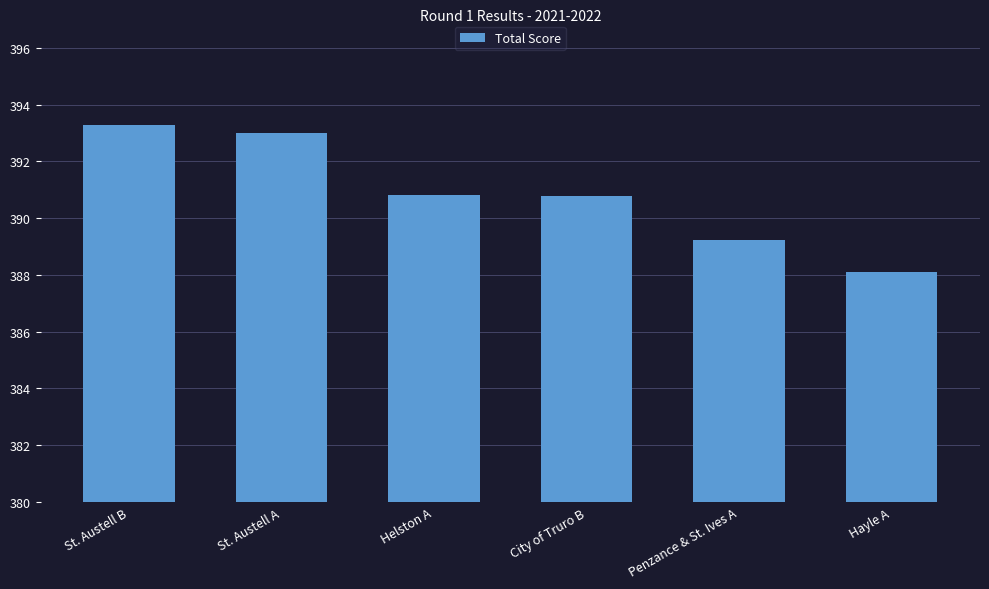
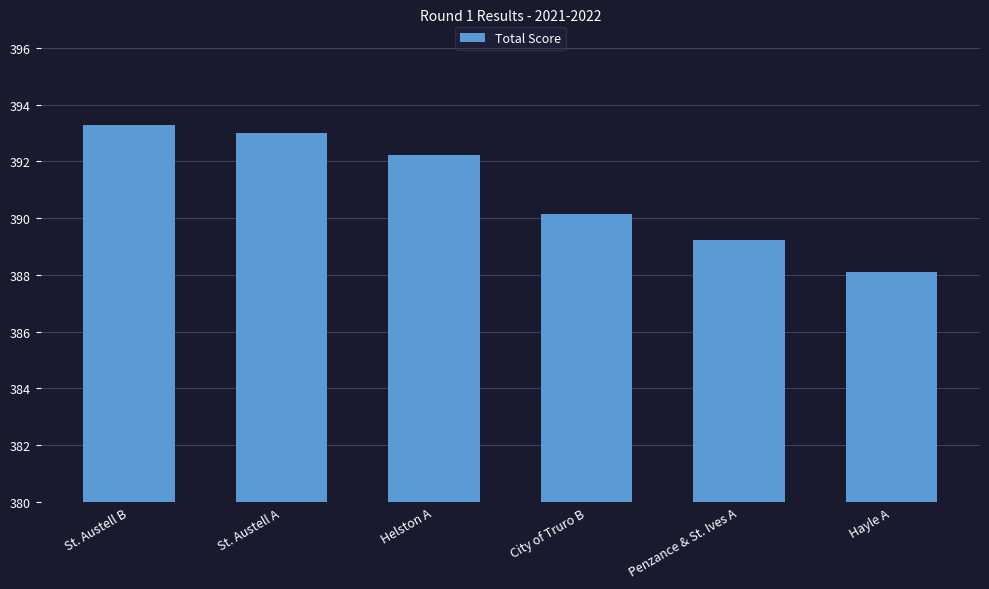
Helston A: 390.8 -> 392.2
City of Truro B: 390.8 -> 390.2
